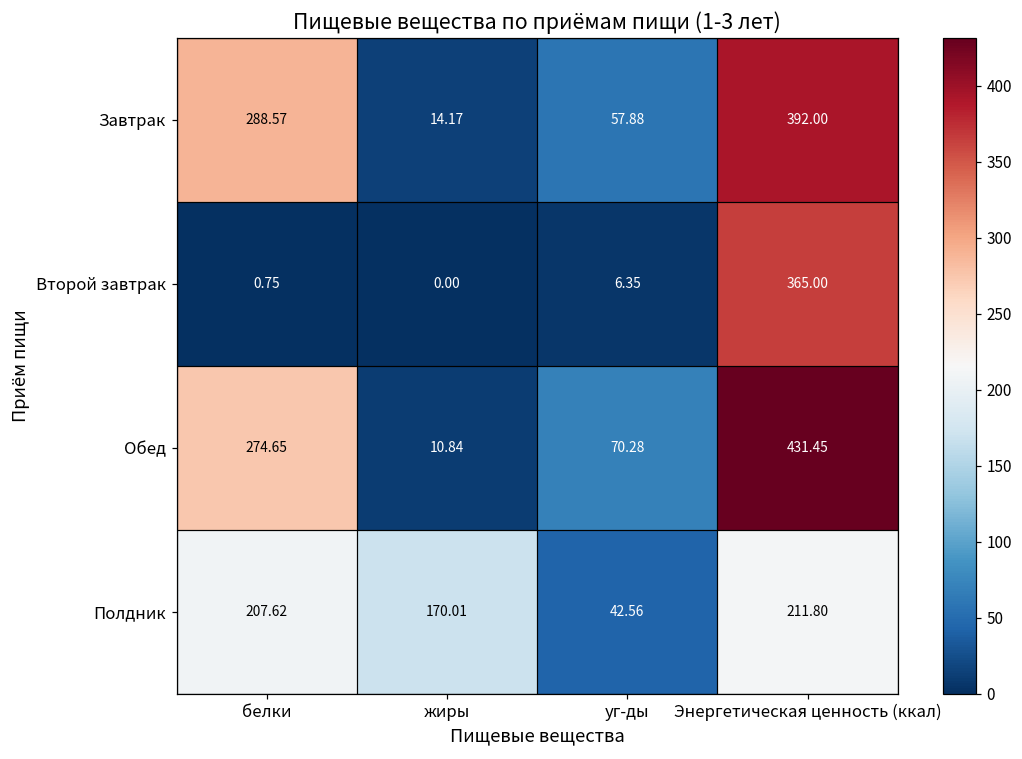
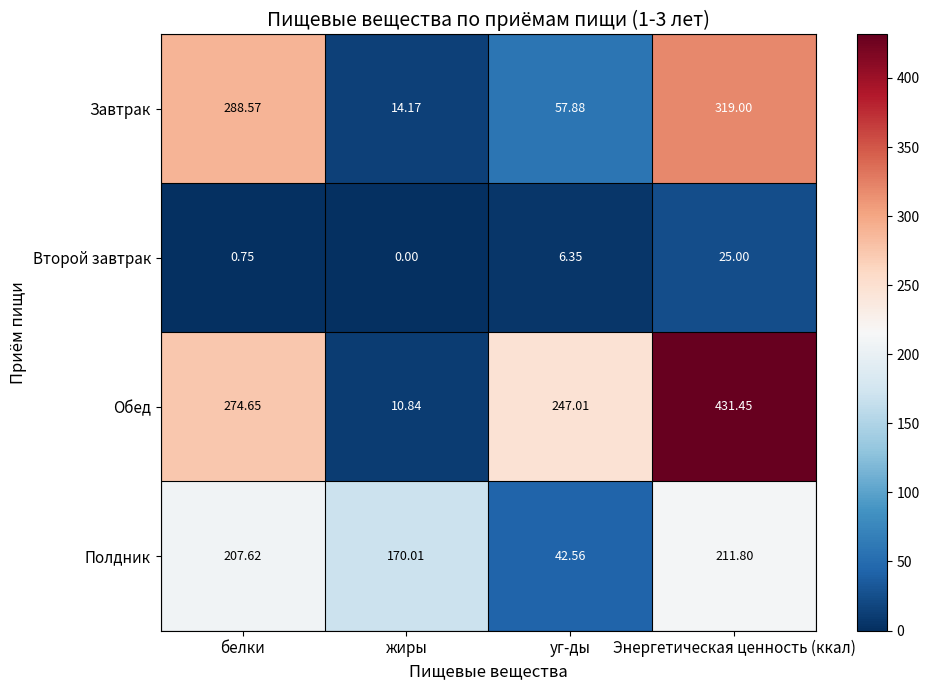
Завтрак, Энергетическая ценность (ккал): 392.00 -> 319.00
Второй завтрак, Энергетическая ценность (ккал): 365.00 -> 25.00
Обед, уг-ды: 70.28 -> 247.01
